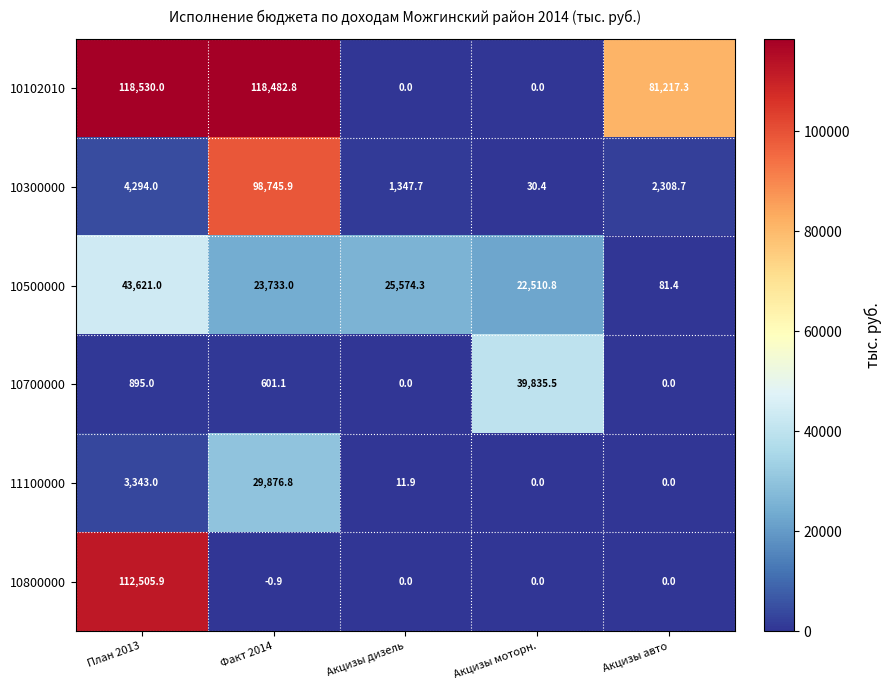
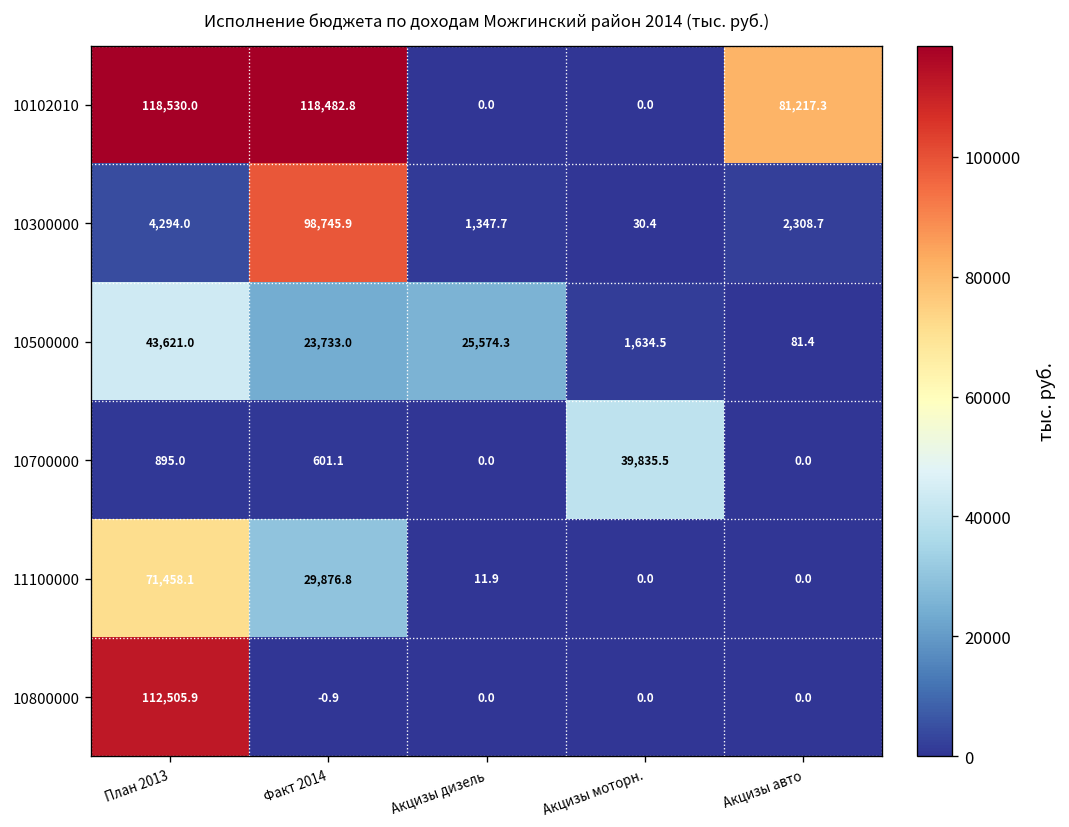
10500000, Акцизы моторн.: 22,510.8 -> 1,634.5
11100000, План 2013: 3,343.0 -> 71,458.1
